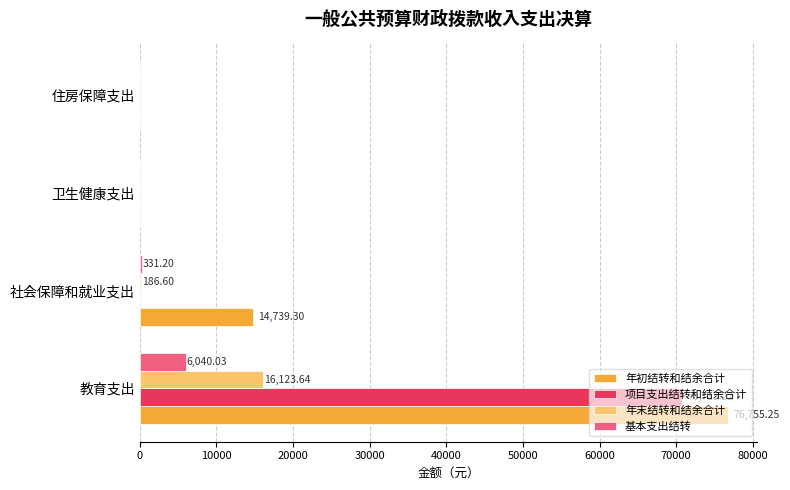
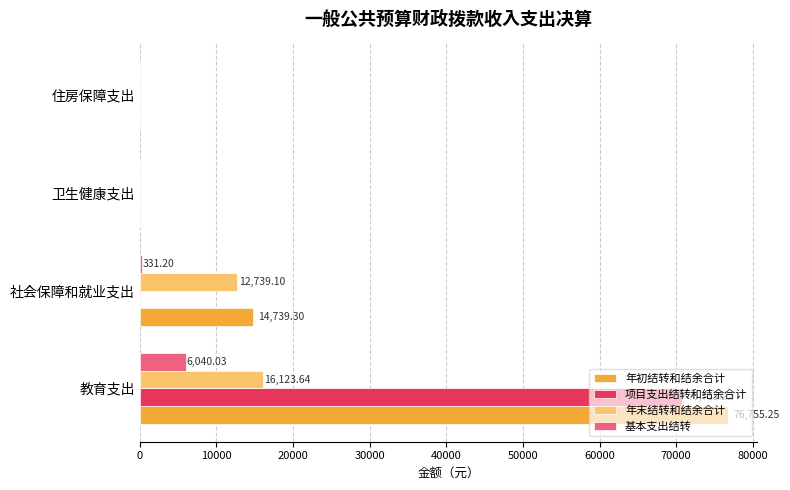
年末结转和结余合计, 社会保障和就业支出: 186.60 -> 12,739.10
